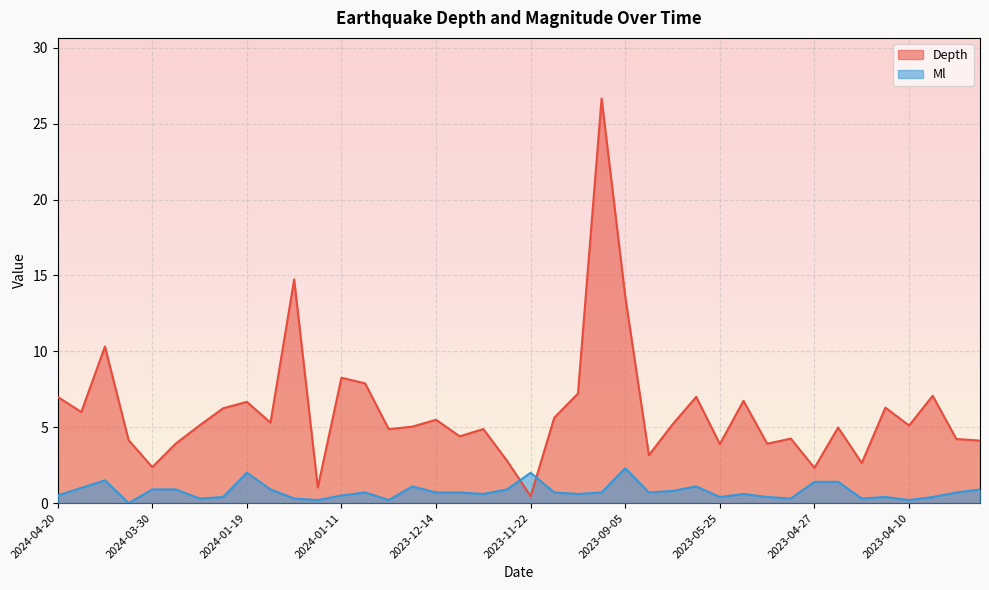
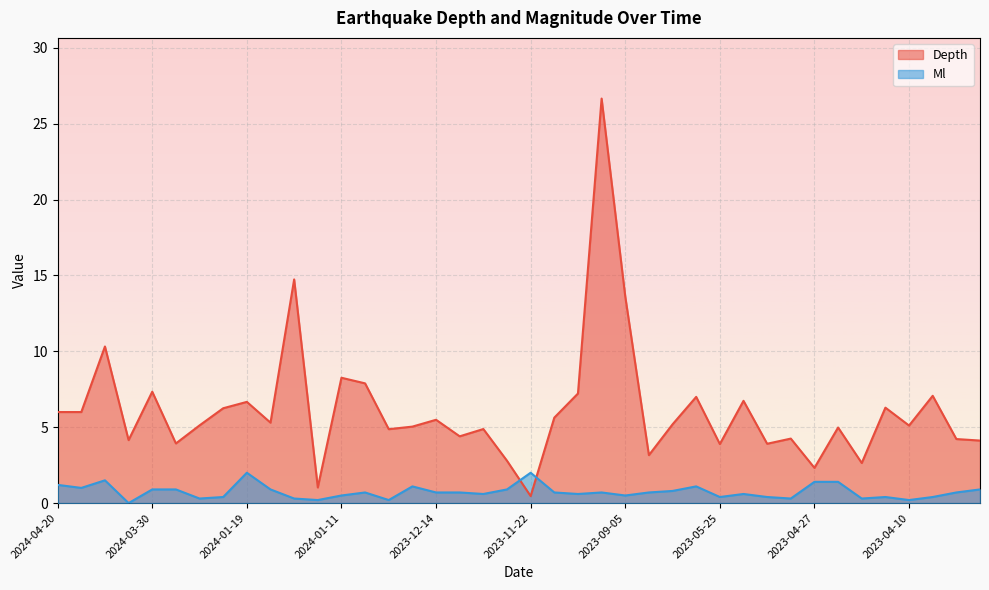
Depth, 2024-04-20: 7 -> 6
Ml, 2024-04-20: 0.5 -> 1.2
Depth, 2024-03-30: 2.4 -> 7.3
Ml, 2023-09-05: 2.3 -> 0.5
